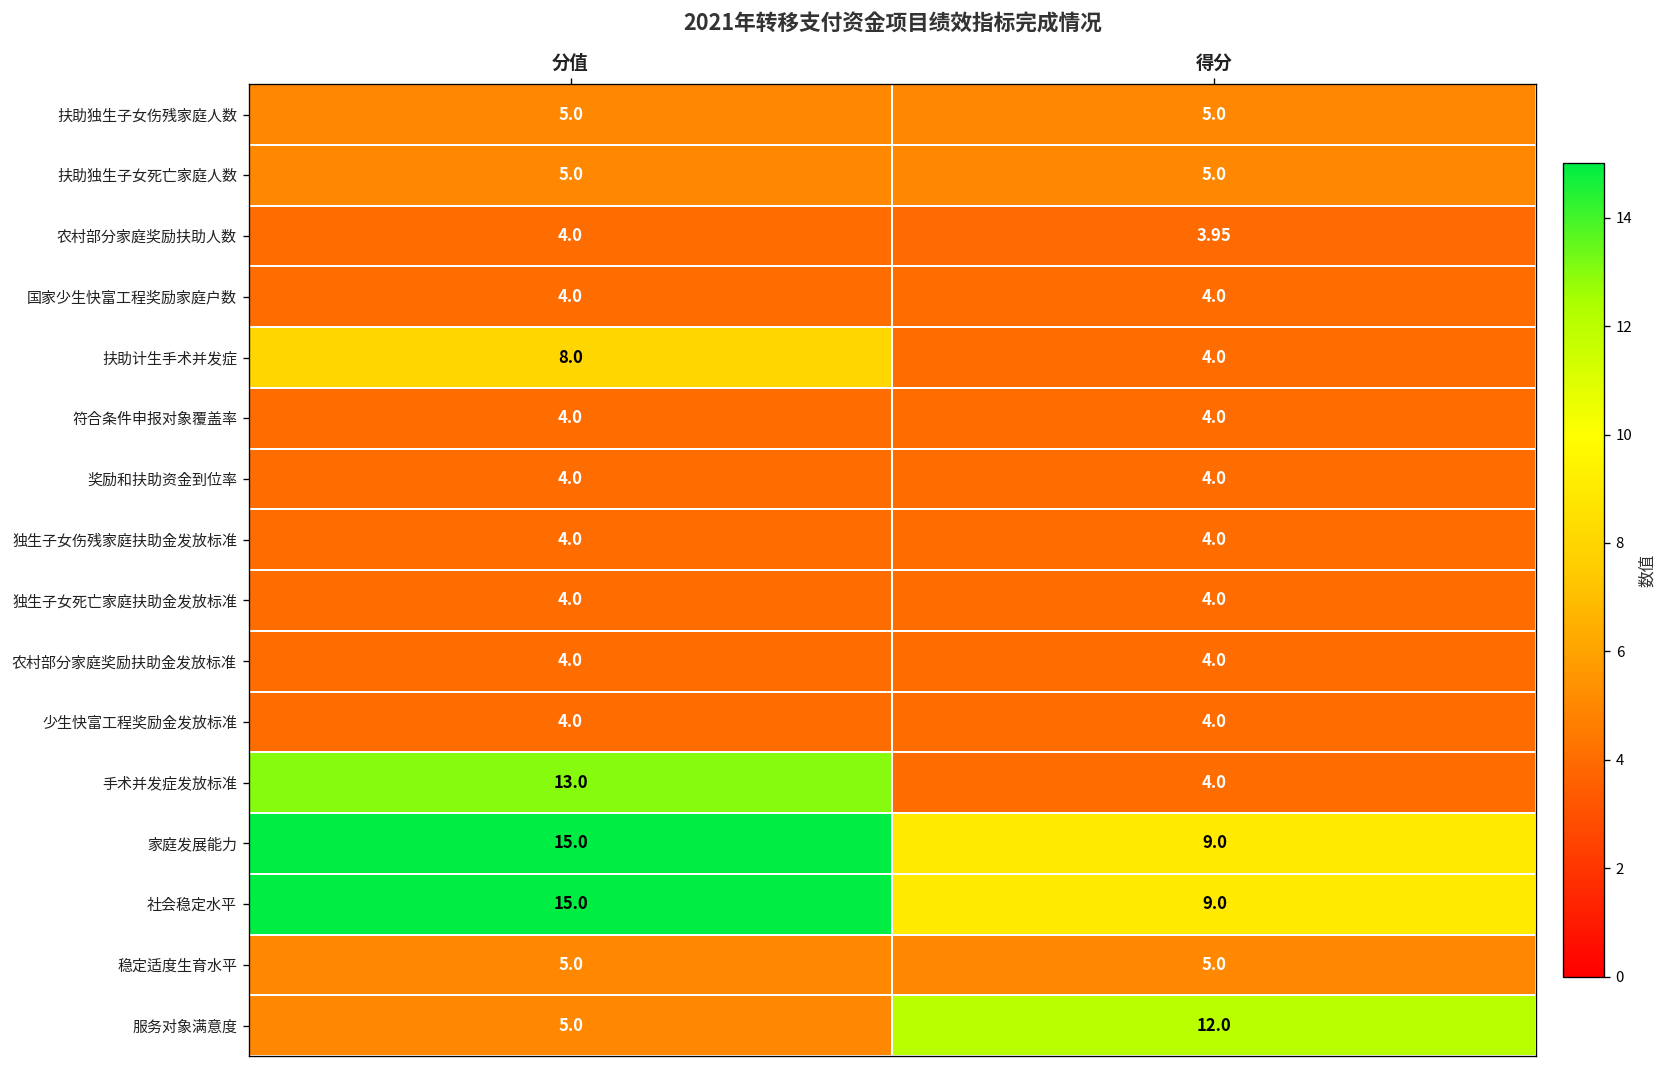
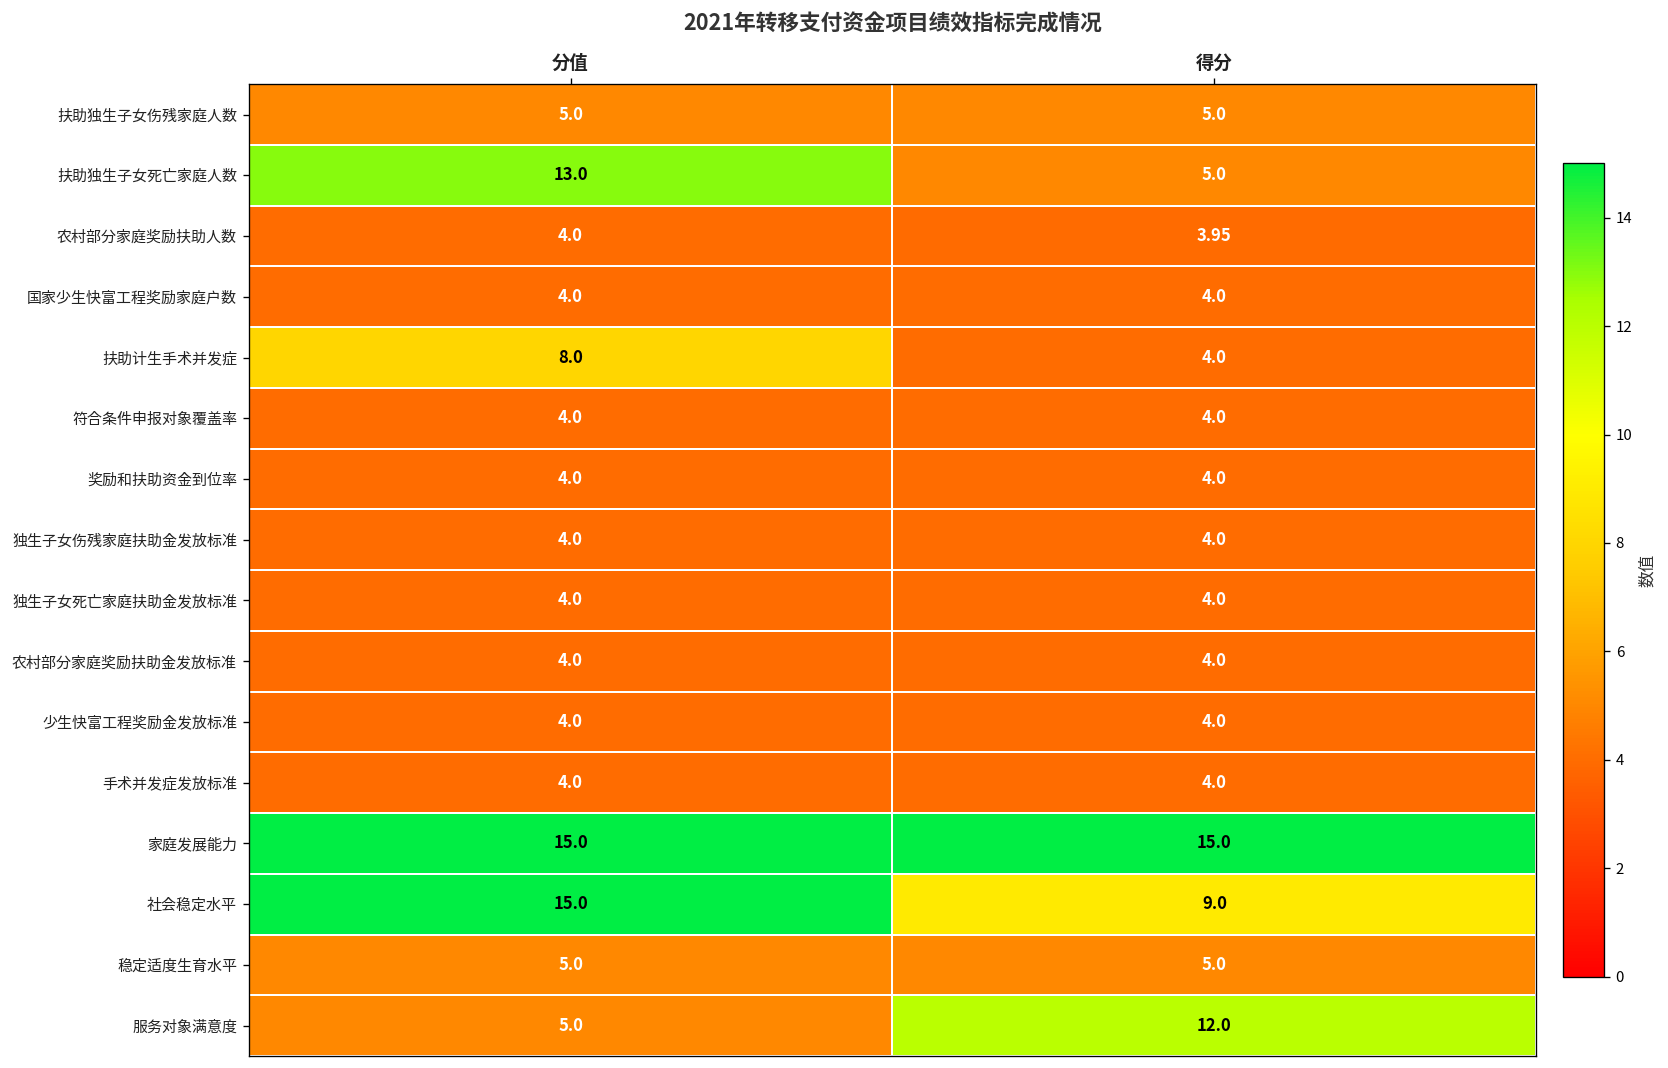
扶助独生子女死亡家庭人数, 分值: 5.0 -> 13.0
手术并发症发放标准, 分值: 13.0 -> 4.0
家庭发展能力, 得分: 9.0 -> 15.0
